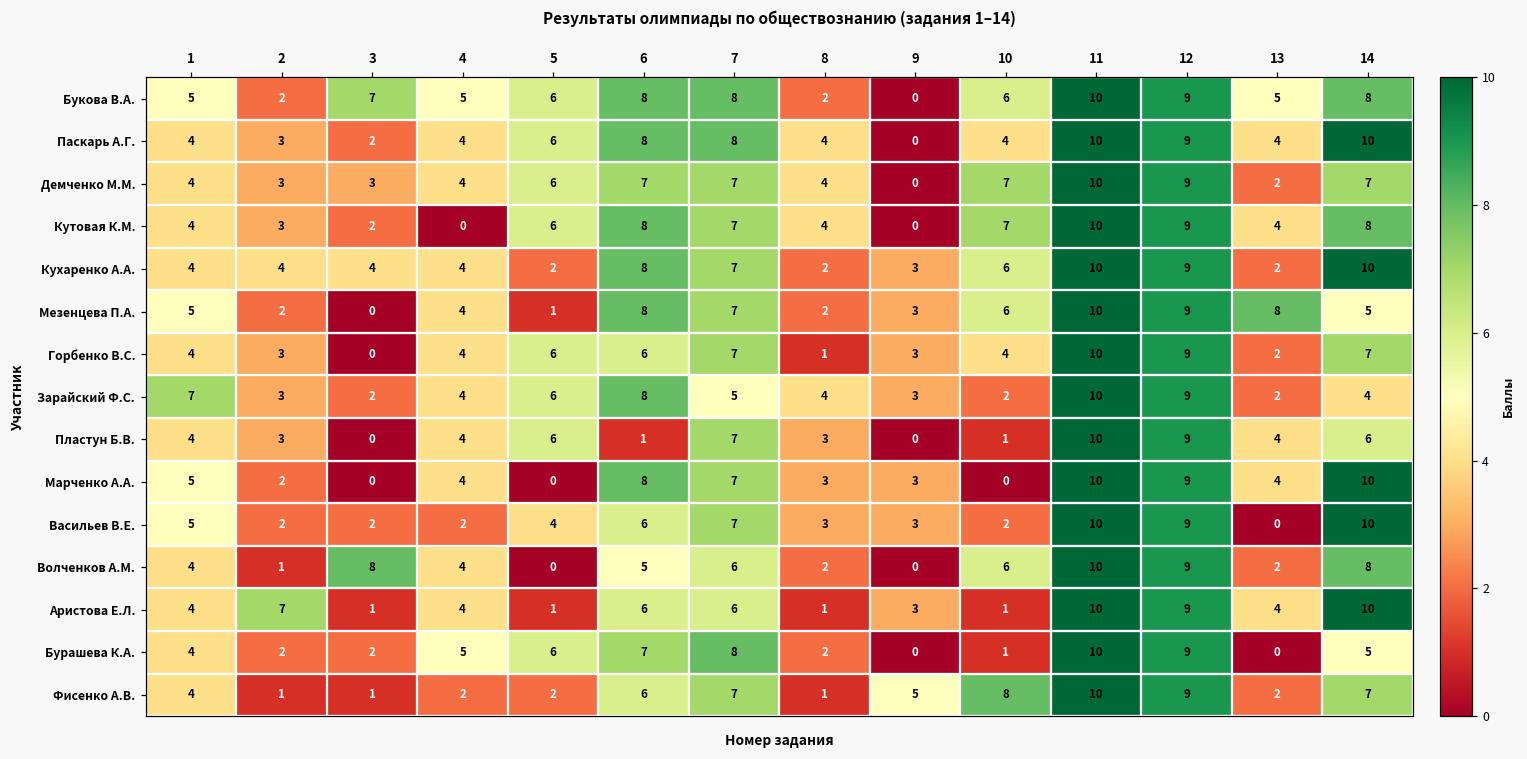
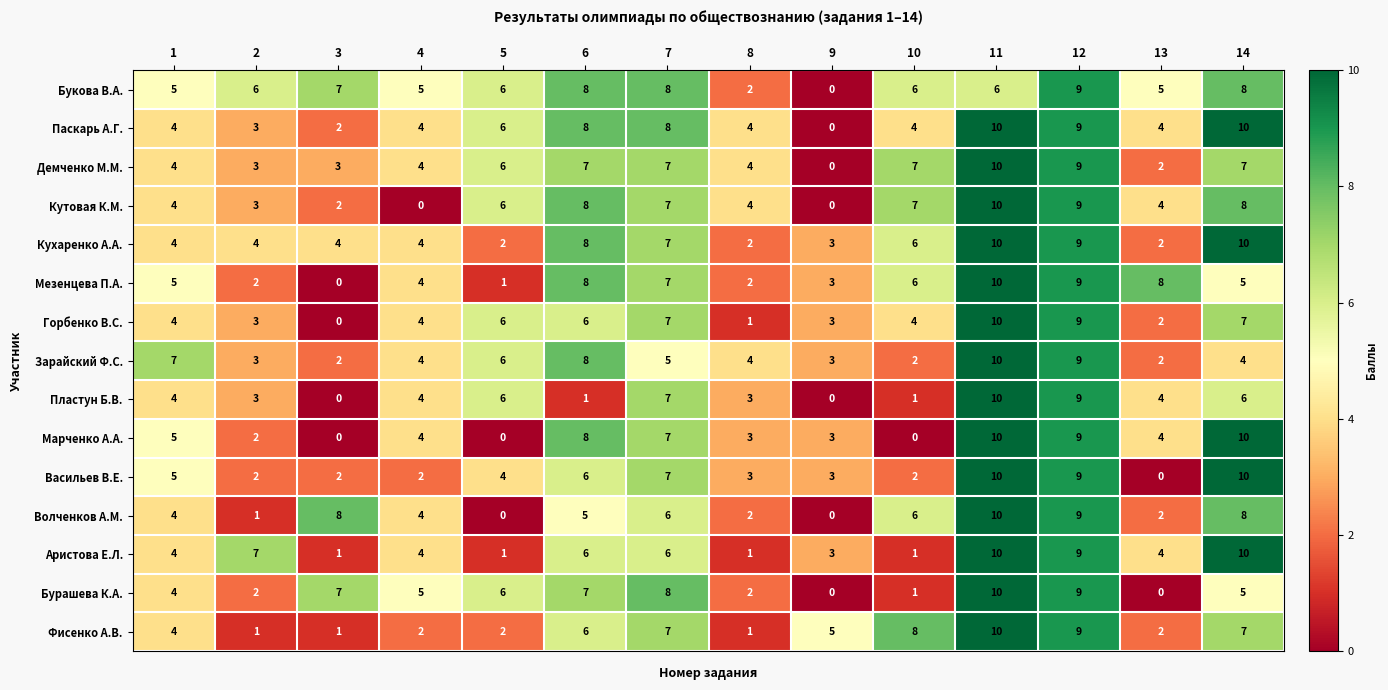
Букова В.А., 2: 2 -> 6
Букова В.А., 11: 10 -> 6
Бурашева К.А., 3: 2 -> 7
